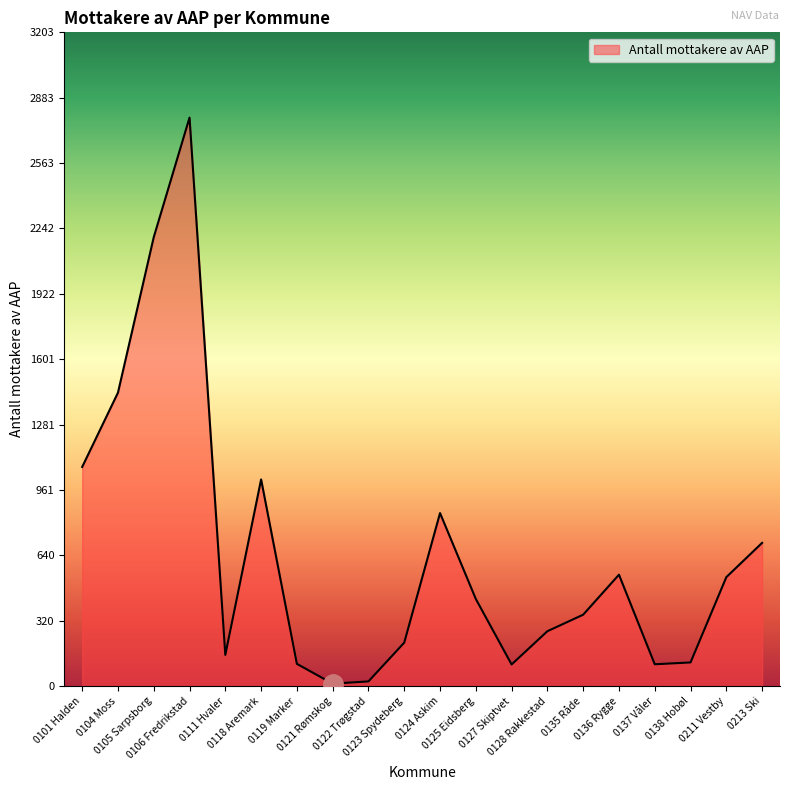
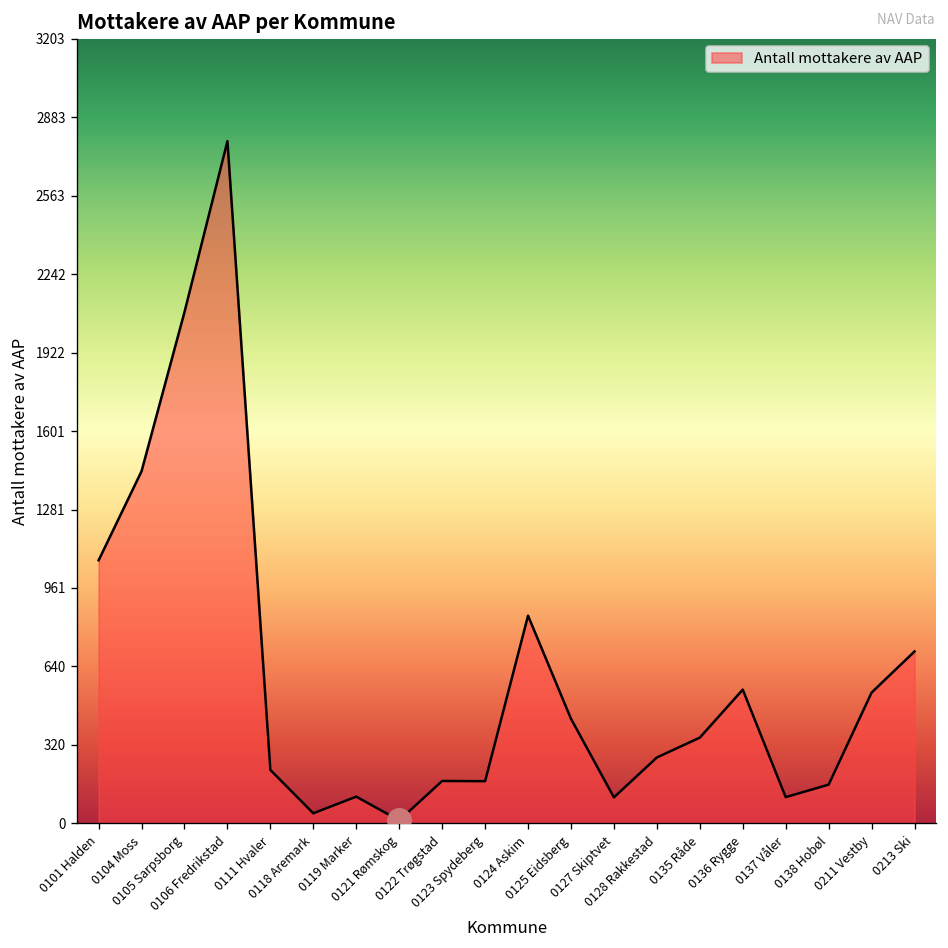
Antall mottakere av AAP, 0105 Sarpsborg: 2200 -> 2090
Antall mottakere av AAP, 0111 Hvaler: 150 -> 220
Antall mottakere av AAP, 0118 Aremark: 1010 -> 40
Antall mottakere av AAP, 0122 Trøgstad: 20 -> 170
Antall mottakere av AAP, 0123 Spydeberg: 210 -> 170
Antall mottakere av AAP, 0138 Hobøl: 120 -> 160
